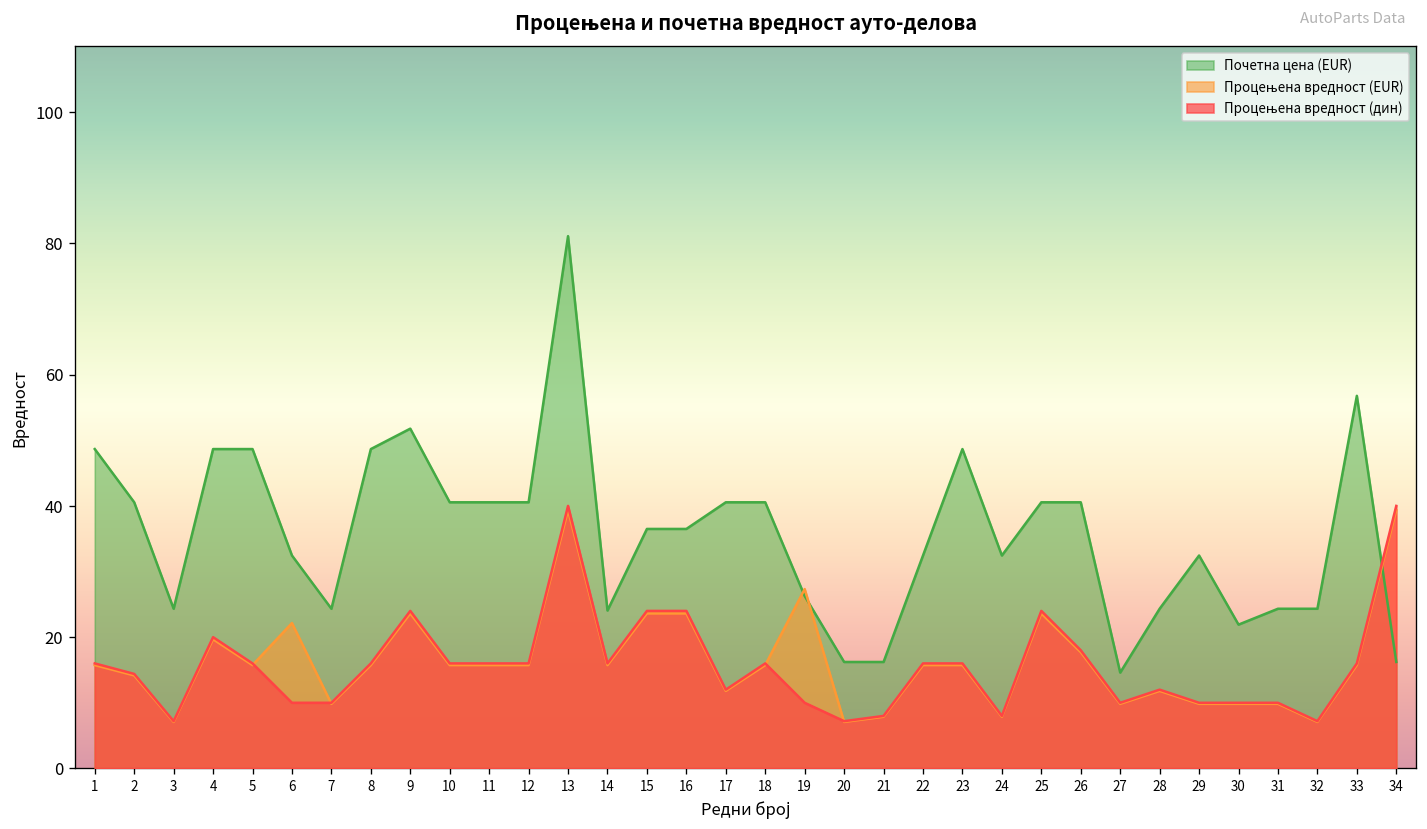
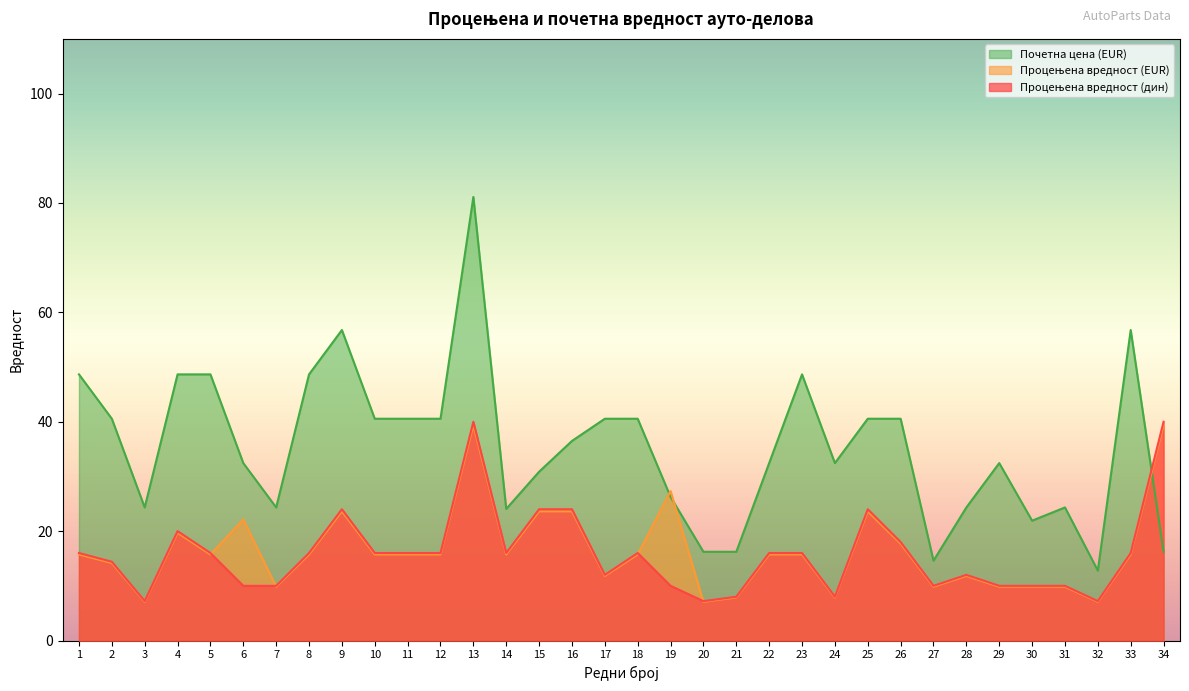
Почетна цена (EUR), 9: 52 -> 57
Почетна цена (EUR), 15: 36 -> 31
Почетна цена (EUR), 32: 24 -> 13
